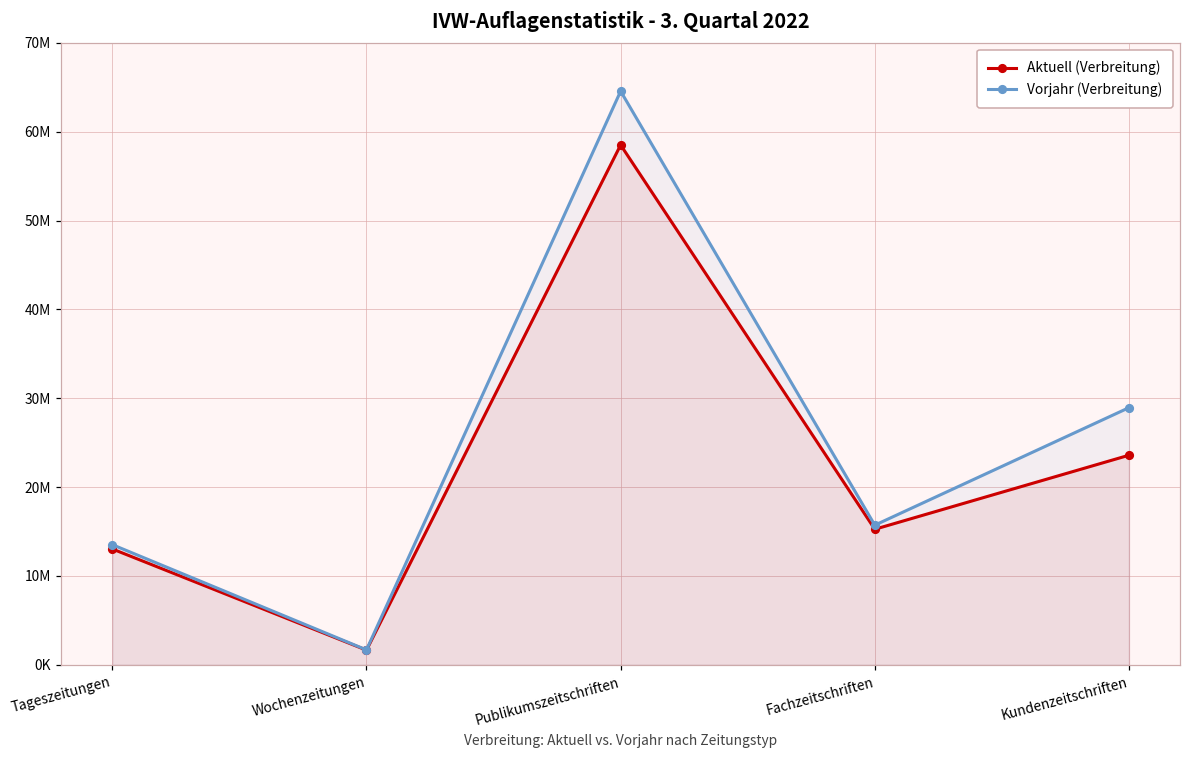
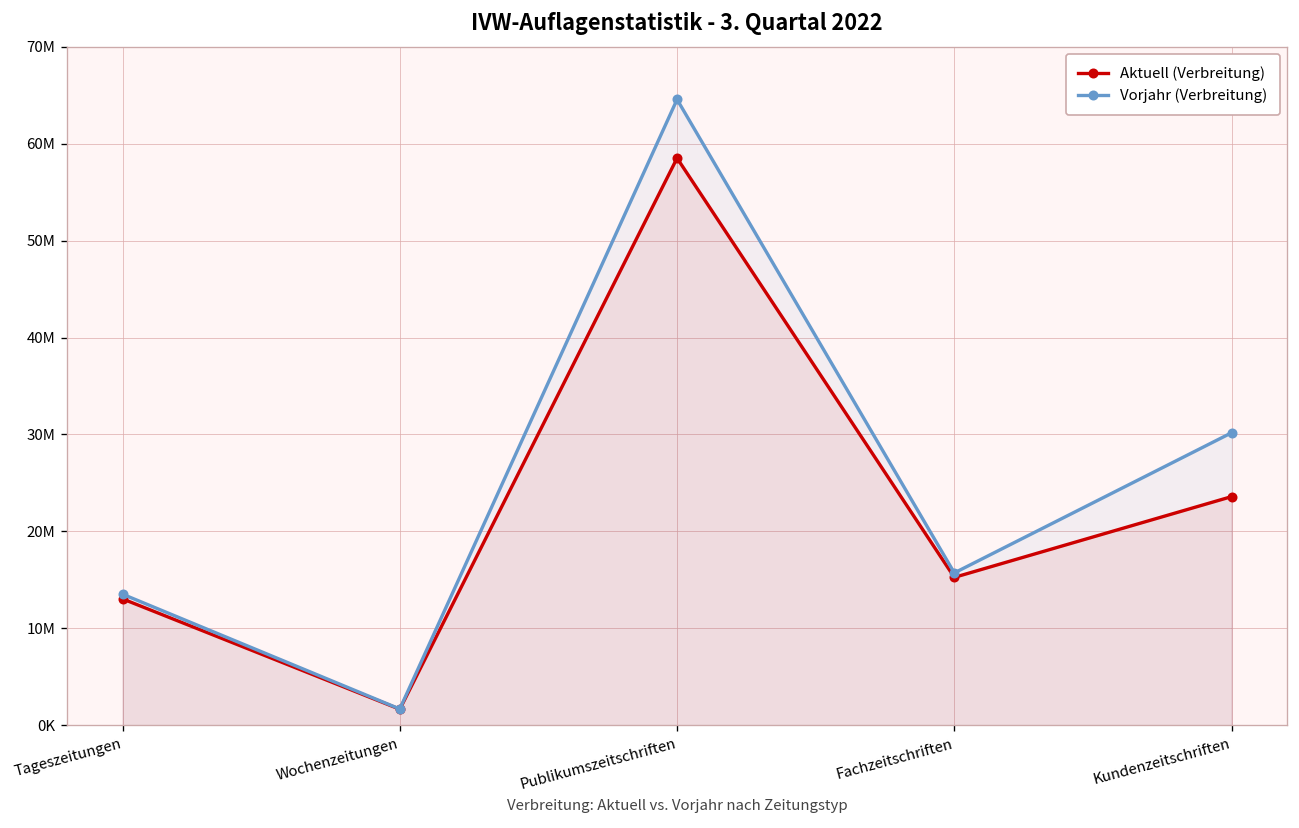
Vorjahr (Verbreitung), Kundenzeitschriften: 29000000 -> 30000000
